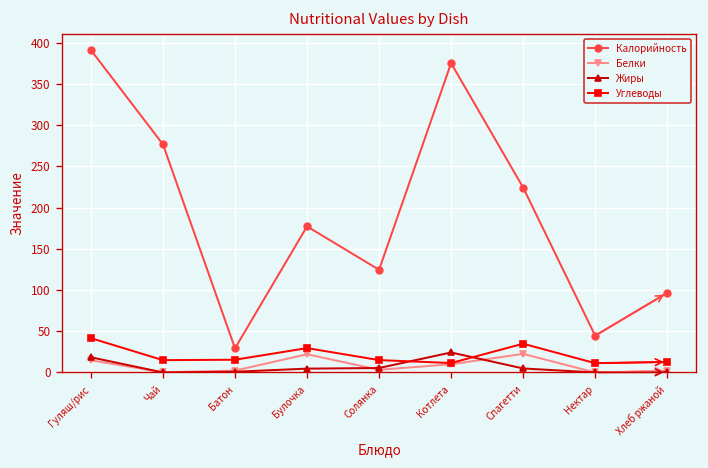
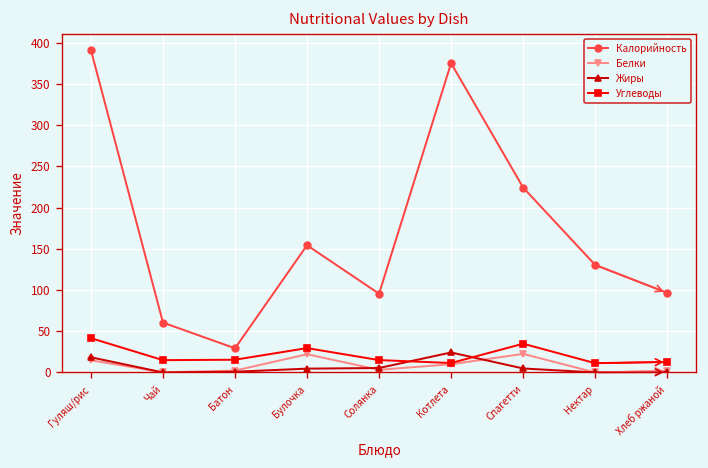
Калорийность, Чай: 280 -> 60
Калорийность, Булочка: 180 -> 150
Калорийность, Солянка: 120 -> 100
Калорийность, Нектар: 40 -> 130
